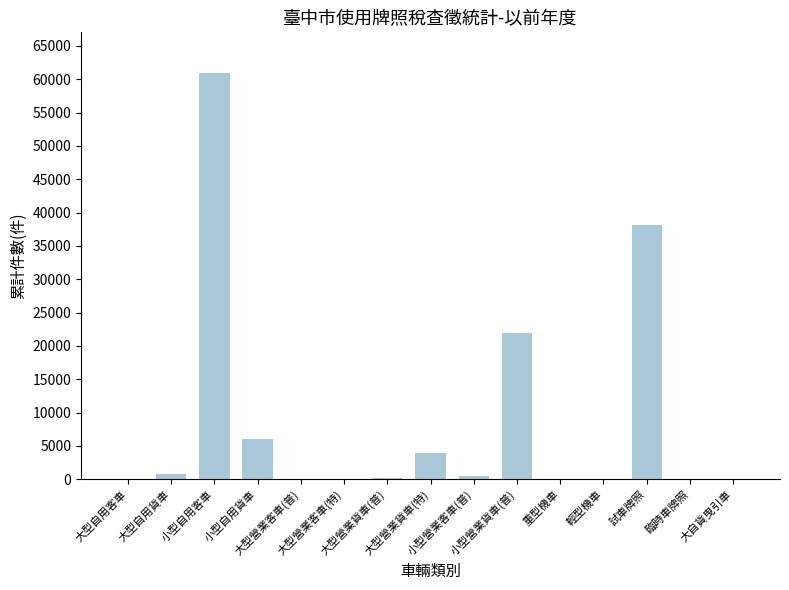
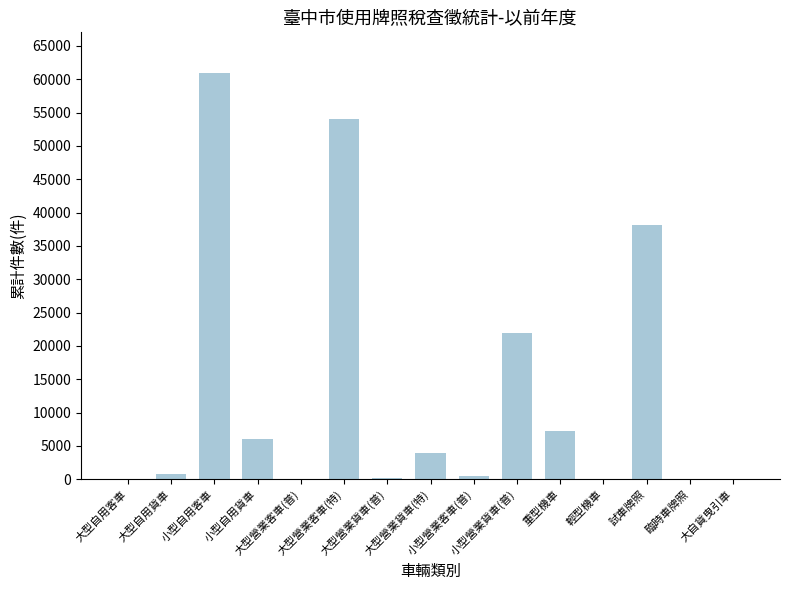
大型營業客車(特): 0 -> 54000
重型機車: 0 -> 7000
